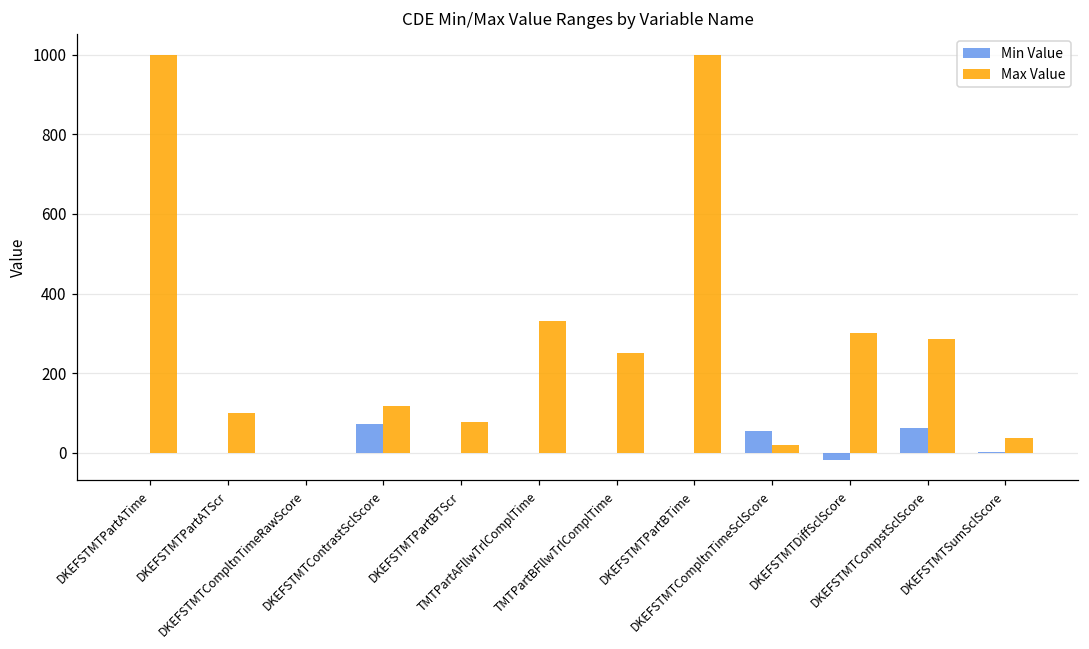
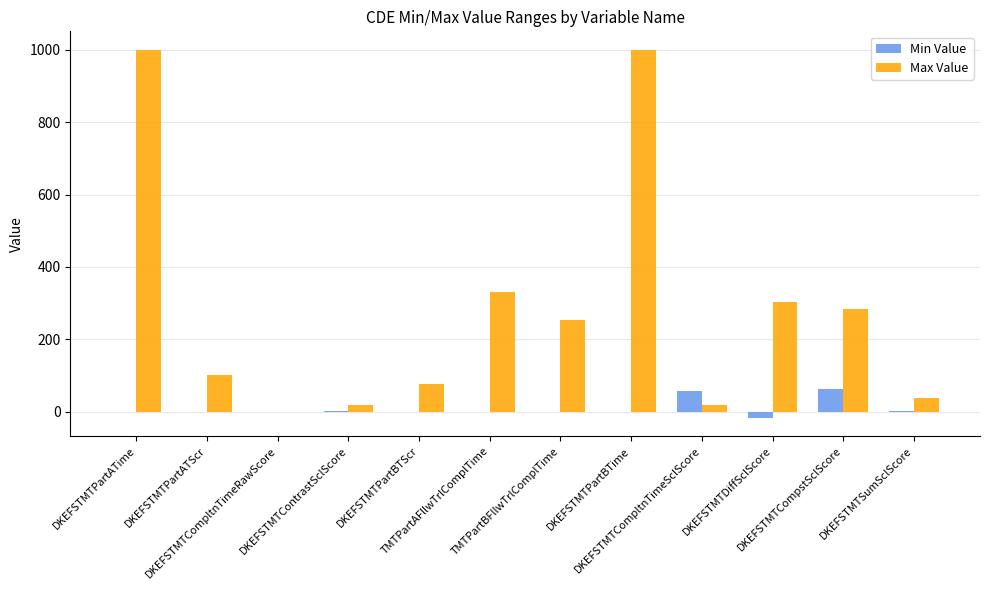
Min Value, DKEFSTMTContrastSclScore: 70 -> 0
Max Value, DKEFSTMTContrastSclScore: 120 -> 20
